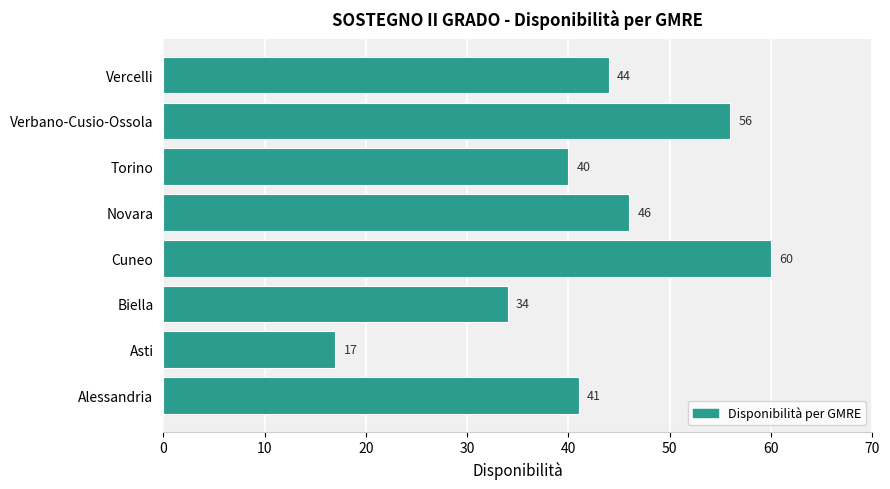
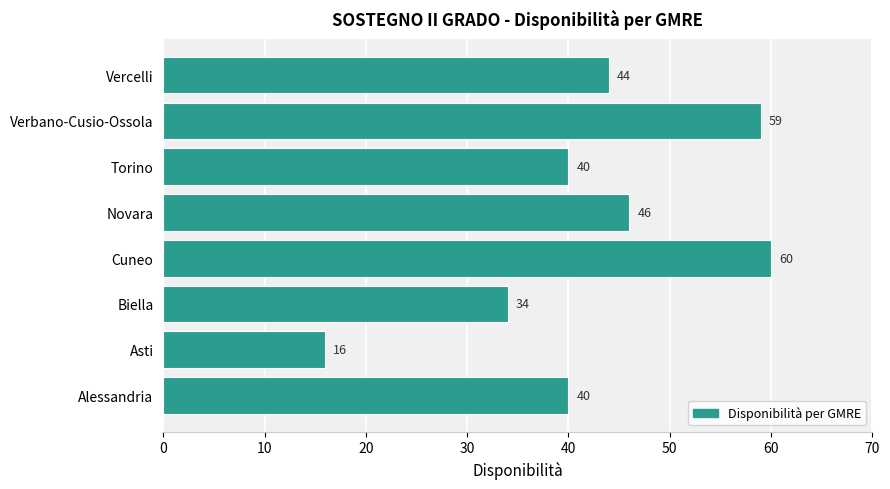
Verbano-Cusio-Ossola: 56 -> 59
Asti: 17 -> 16
Alessandria: 41 -> 40
